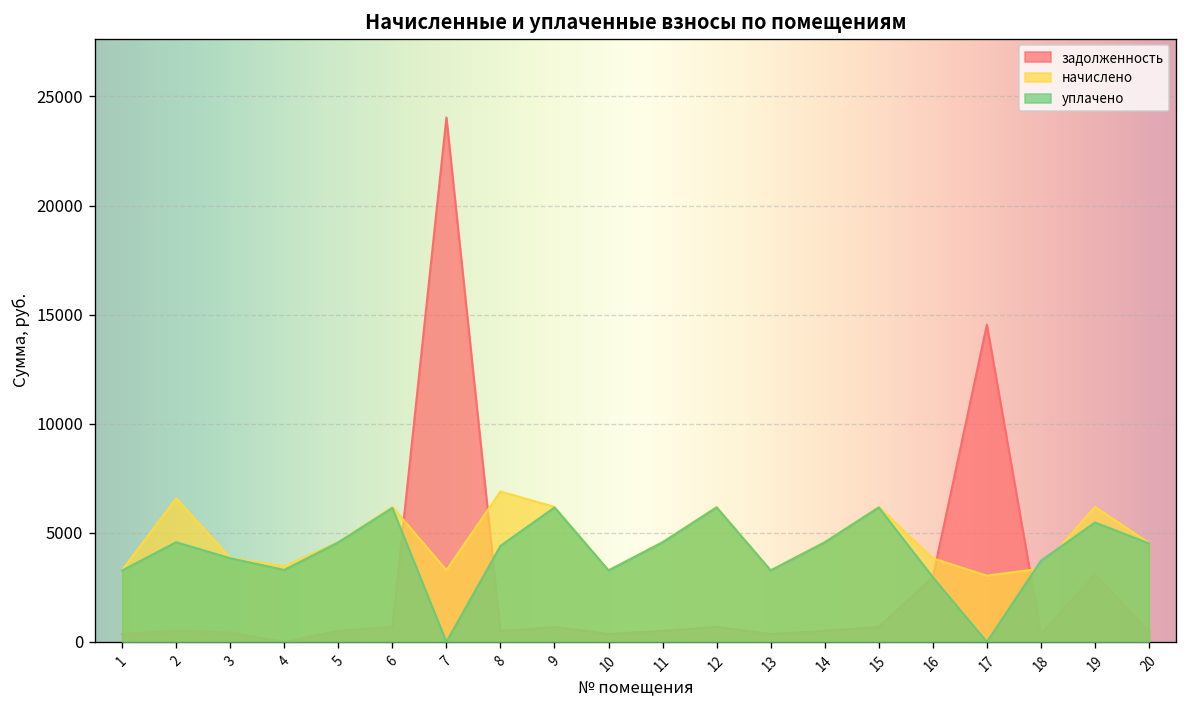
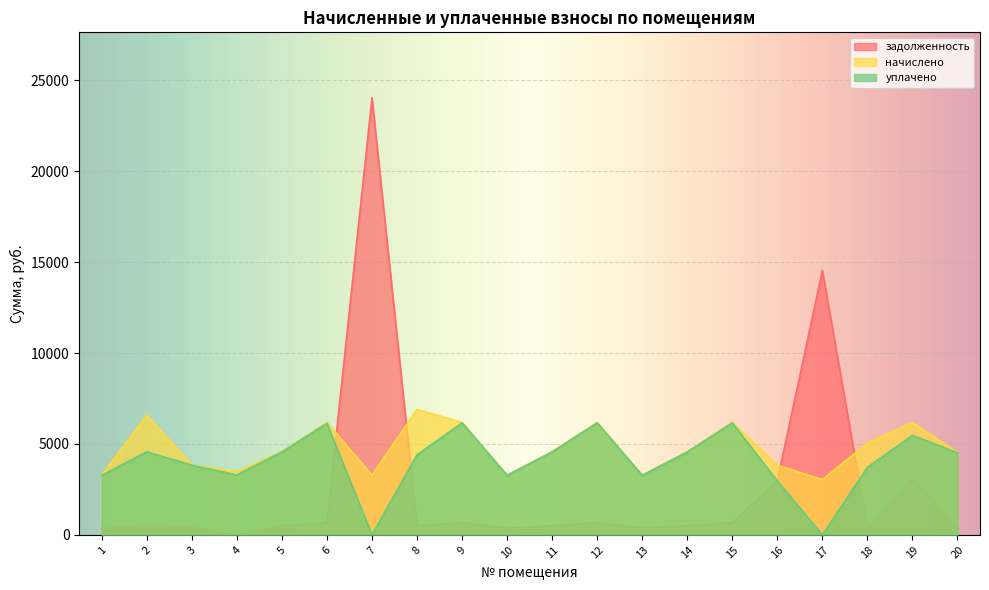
начислено, 18: 3400 -> 5100
